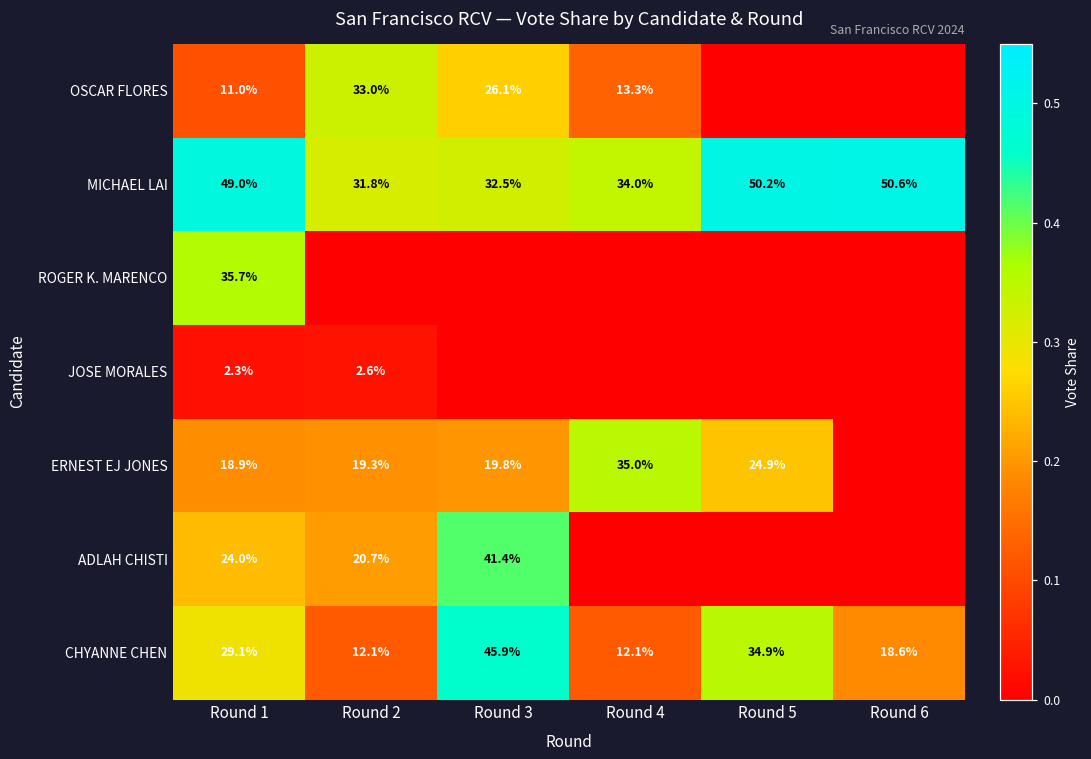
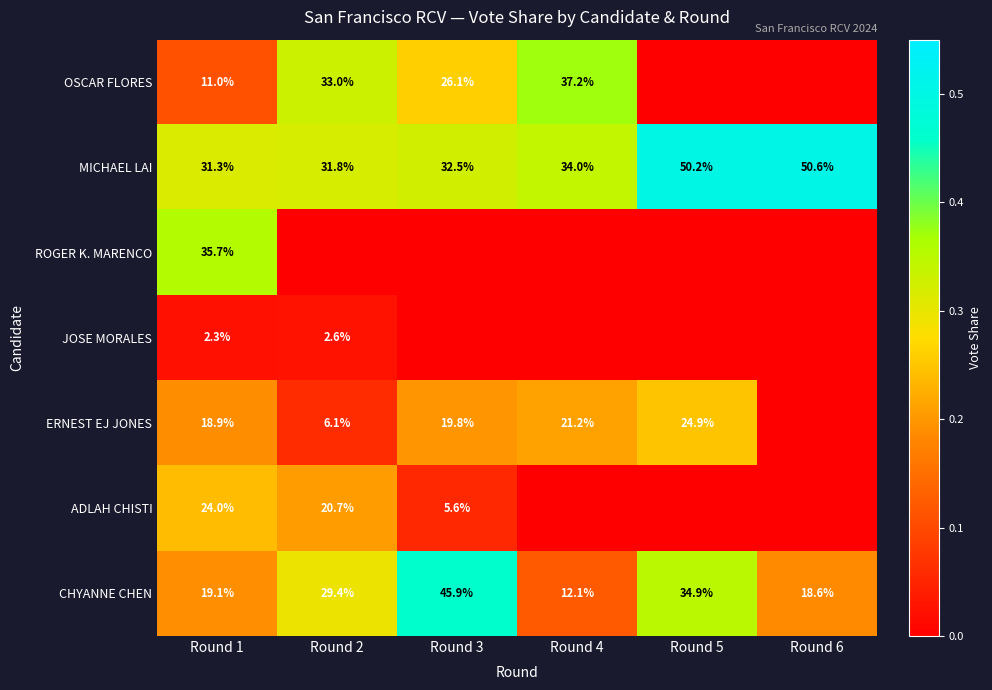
OSCAR FLORES, Round 4: 13.3% -> 37.2%
MICHAEL LAI, Round 1: 49.0% -> 31.3%
ERNEST EJ JONES, Round 2: 19.3% -> 6.1%
ERNEST EJ JONES, Round 4: 35.0% -> 21.2%
ADLAH CHISTI, Round 3: 41.4% -> 5.6%
CHYANNE CHEN, Round 1: 29.1% -> 19.1%
CHYANNE CHEN, Round 2: 12.1% -> 29.4%
